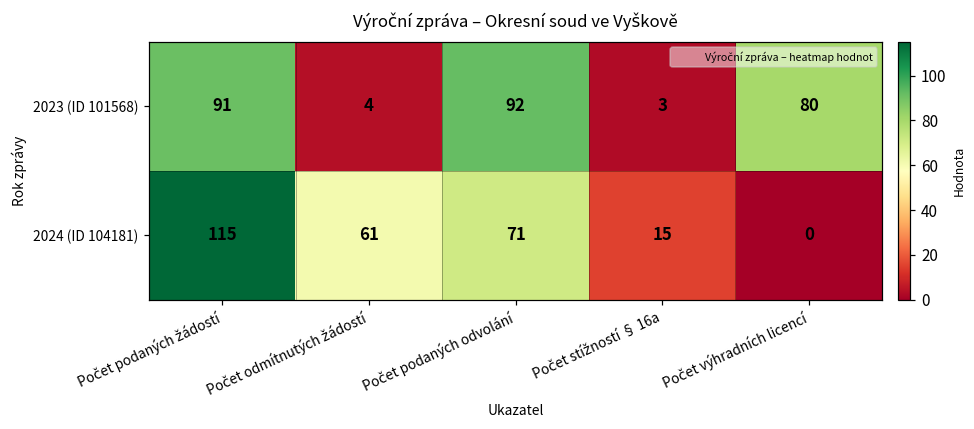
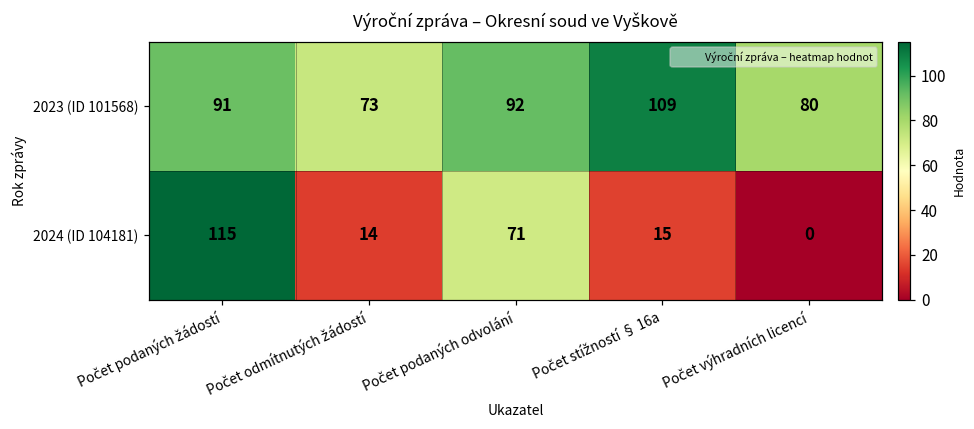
2023 (ID 101568), Počet odmítnutých žádostí: 4 -> 73
2023 (ID 101568), Počet stížností § 16a: 3 -> 109
2024 (ID 104181), Počet odmítnutých žádostí: 61 -> 14
